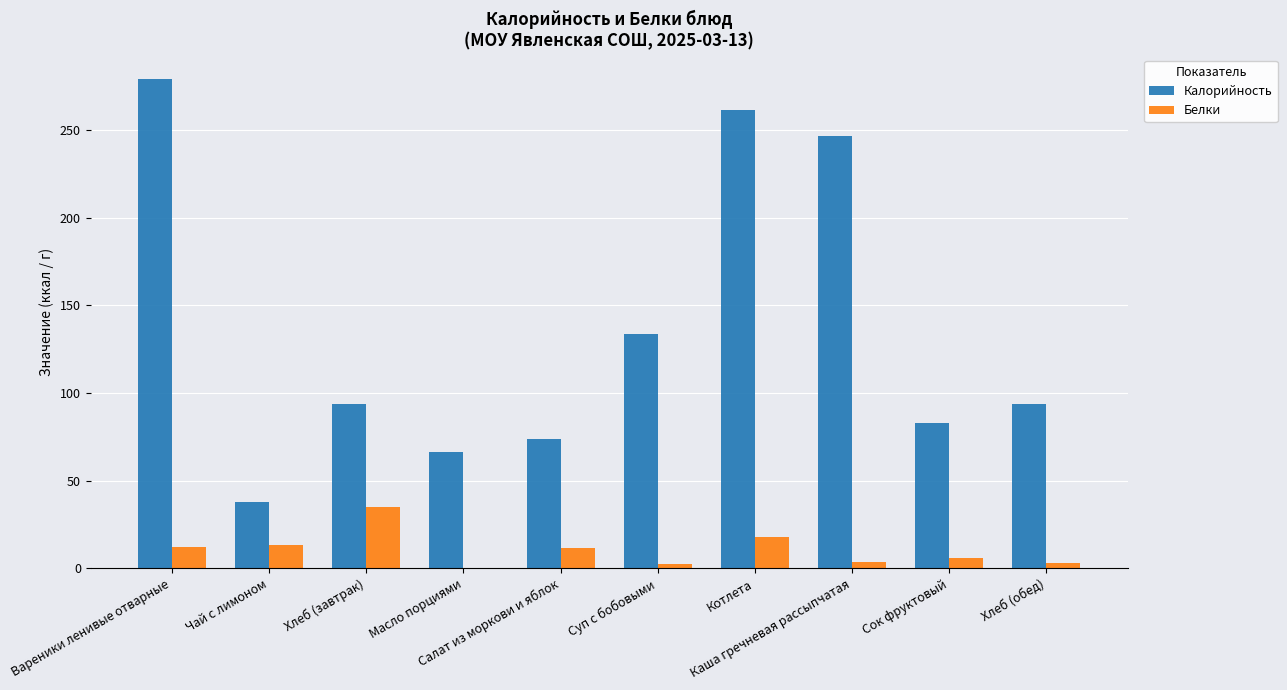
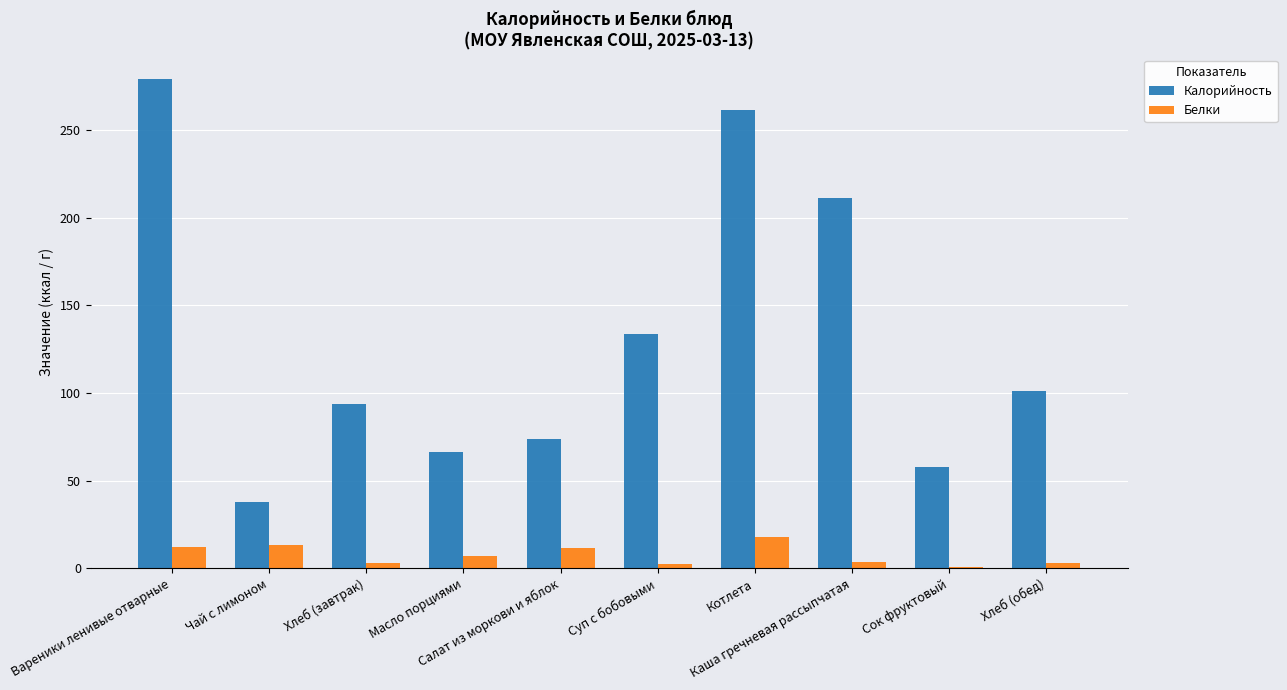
Белки, Хлеб (завтрак): 35 -> 3
Белки, Масло порциями: 0 -> 7
Калорийность, Каша гречневая рассыпчатая: 247 -> 211
Калорийность, Сок фруктовый: 83 -> 58
Белки, Сок фруктовый: 6 -> 1
Калорийность, Хлеб (обед): 94 -> 101
